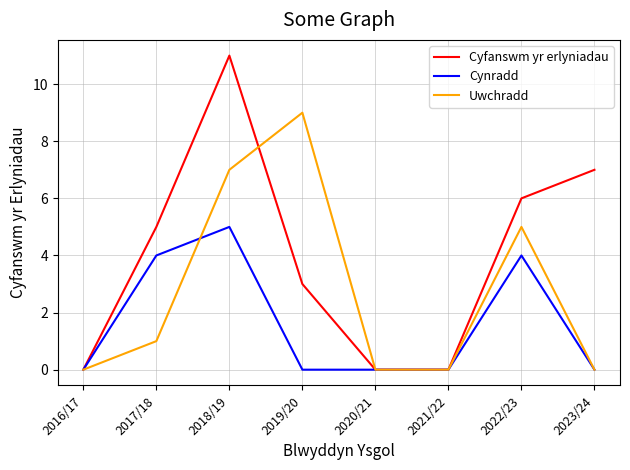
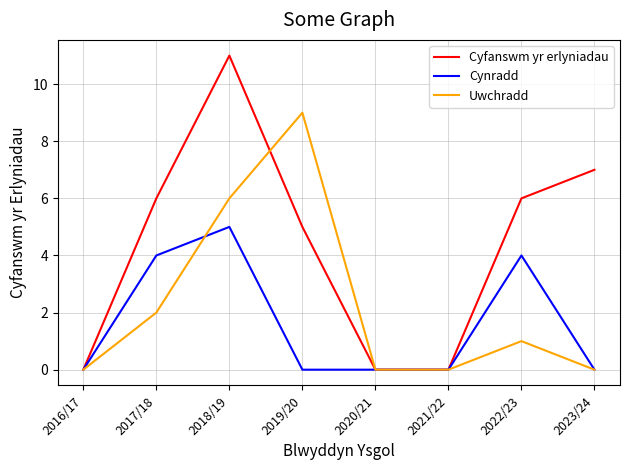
Cyfanswm yr erlyniadau, 2017/18: 5 -> 6
Uwchradd, 2017/18: 1 -> 2
Uwchradd, 2018/19: 7 -> 6
Cyfanswm yr erlyniadau, 2019/20: 3 -> 5
Uwchradd, 2022/23: 5 -> 1
